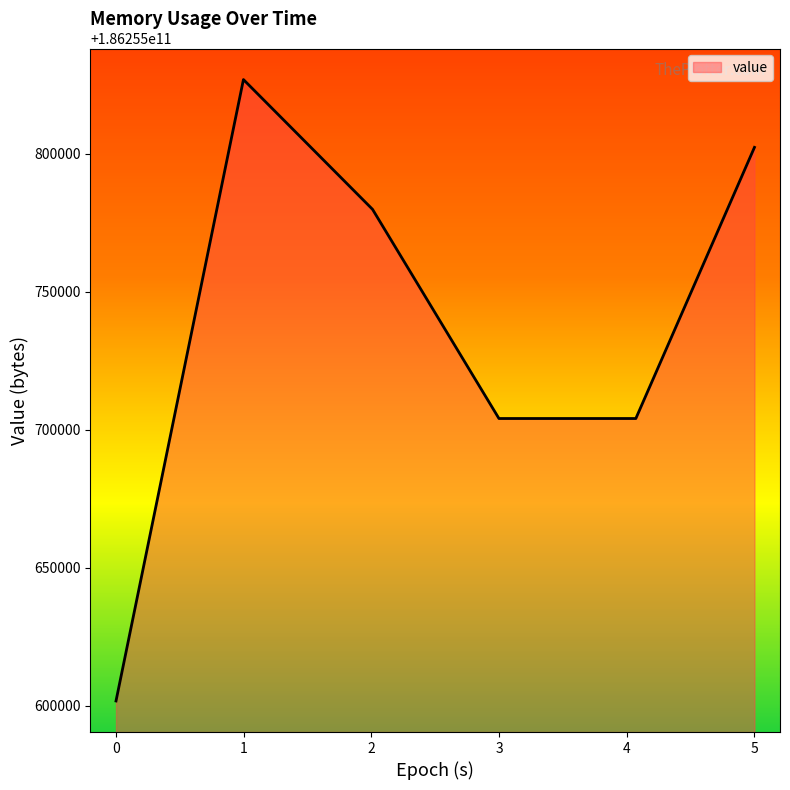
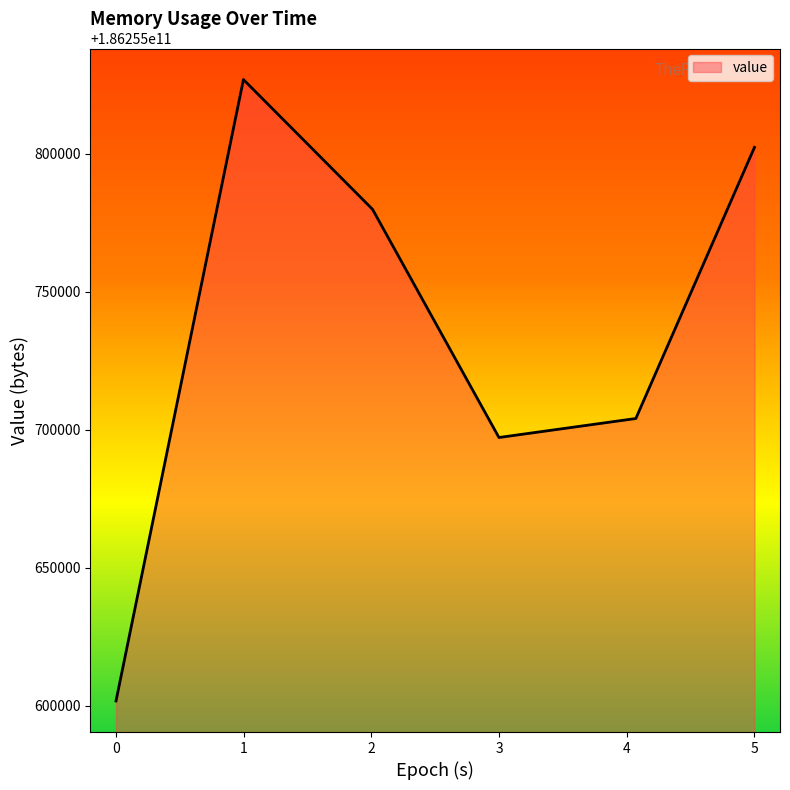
3: 186255704000 -> 186255697000
